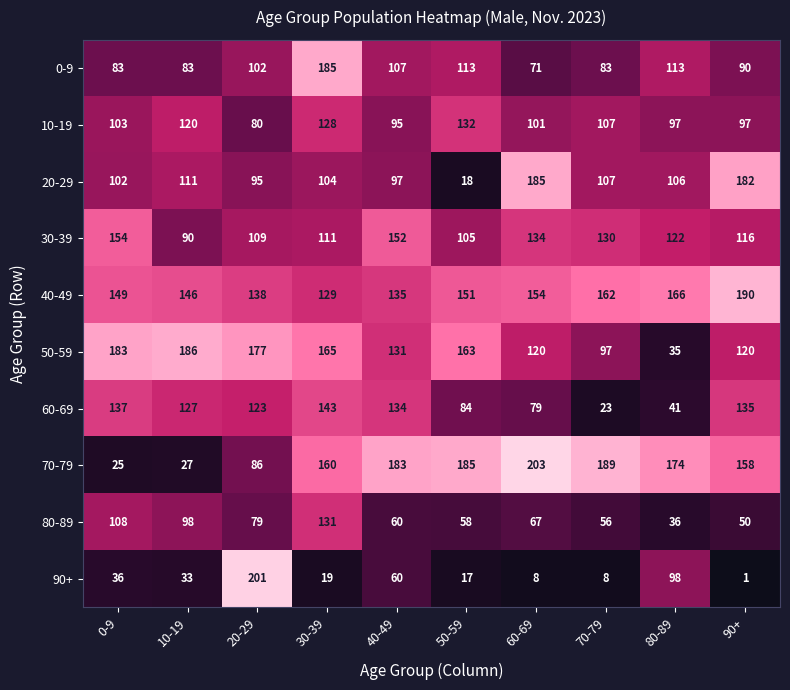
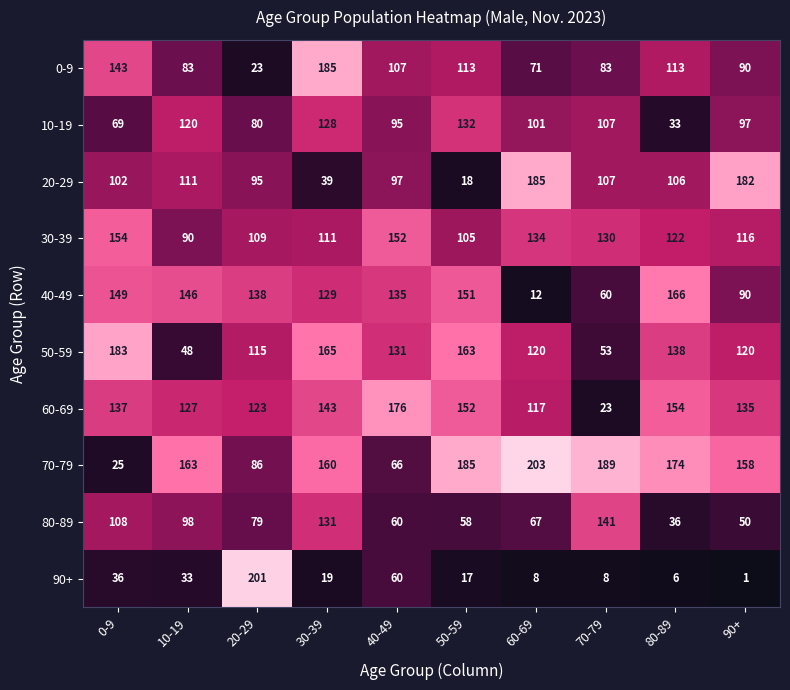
0-9, 0-9: 83 -> 143
0-9, 20-29: 102 -> 23
10-19, 0-9: 103 -> 69
10-19, 80-89: 97 -> 33
20-29, 30-39: 104 -> 39
40-49, 60-69: 154 -> 12
40-49, 70-79: 162 -> 60
40-49, 90+: 190 -> 90
50-59, 10-19: 186 -> 48
50-59, 20-29: 177 -> 115
50-59, 70-79: 97 -> 53
50-59, 80-89: 35 -> 138
60-69, 40-49: 134 -> 176
60-69, 50-59: 84 -> 152
60-69, 60-69: 79 -> 117
60-69, 80-89: 41 -> 154
70-79, 10-19: 27 -> 163
70-79, 40-49: 183 -> 66
80-89, 70-79: 56 -> 141
90+, 80-89: 98 -> 6
